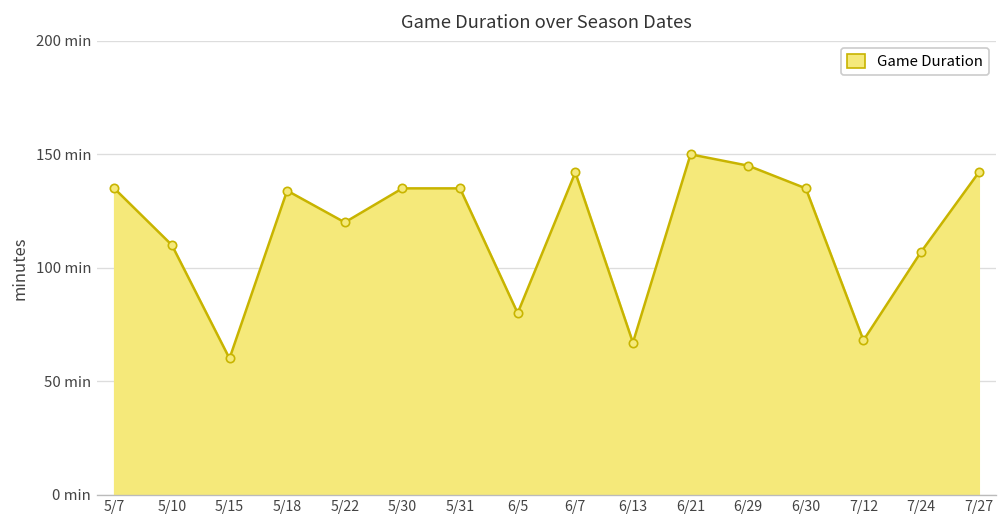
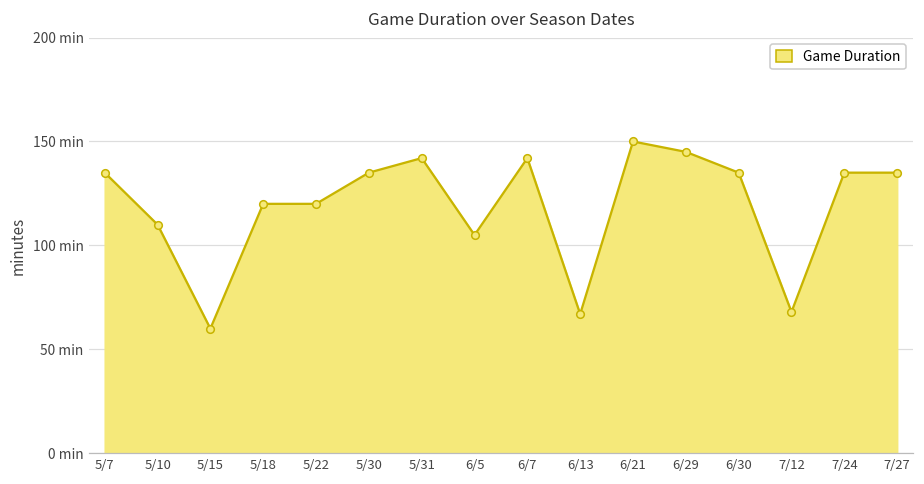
5/18: 134 min -> 120 min
5/31: 135 min -> 142 min
6/5: 80 min -> 105 min
7/24: 107 min -> 135 min
7/27: 142 min -> 135 min
